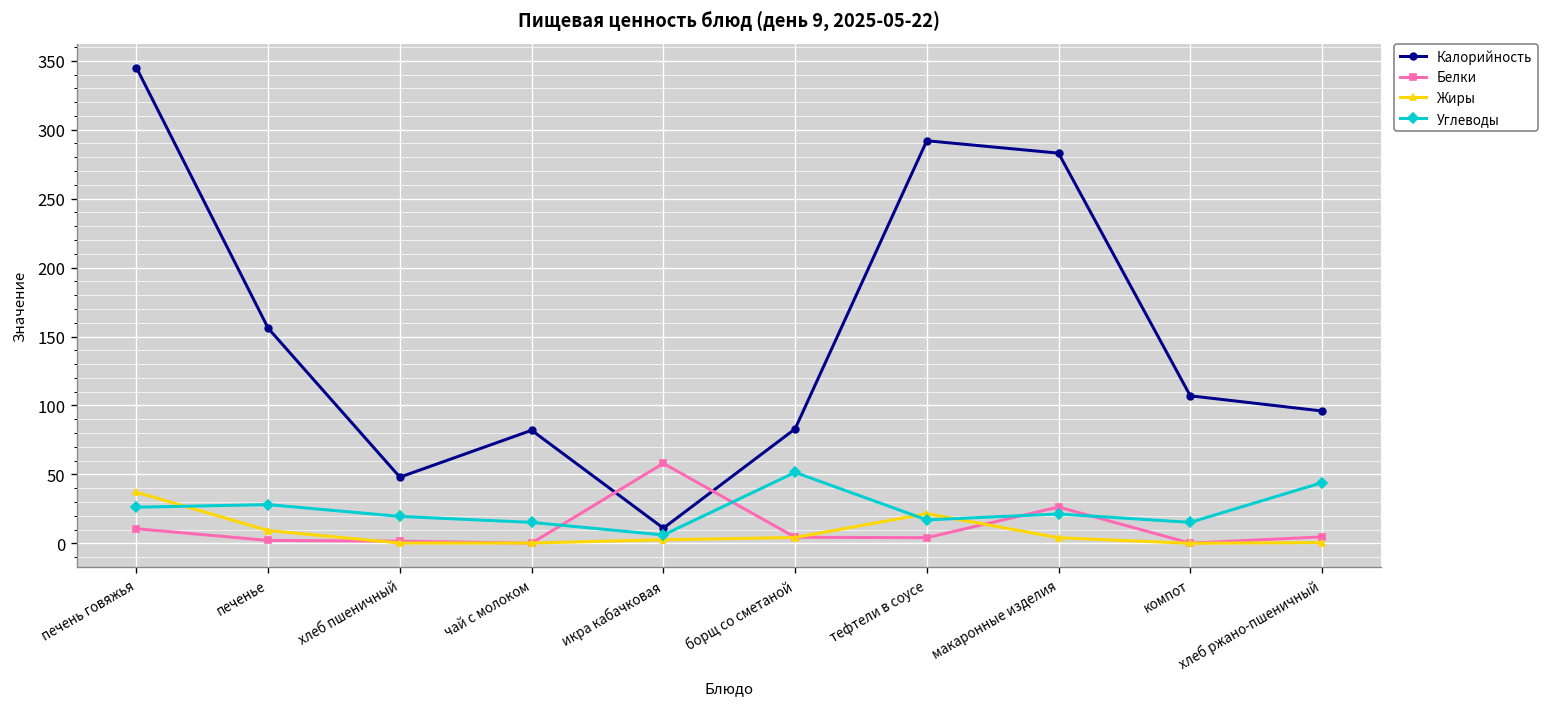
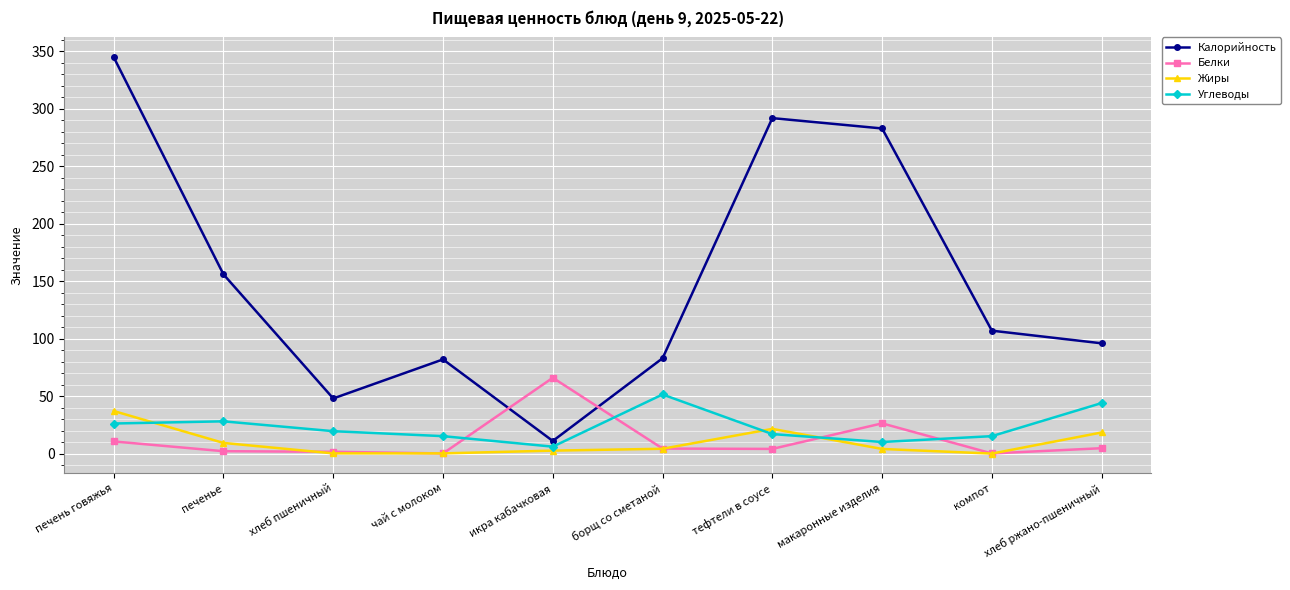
Белки, икра кабачковая: 58 -> 66
Углеводы, макаронные изделия: 21 -> 10
Жиры, хлеб ржано-пшеничный: 1 -> 18
